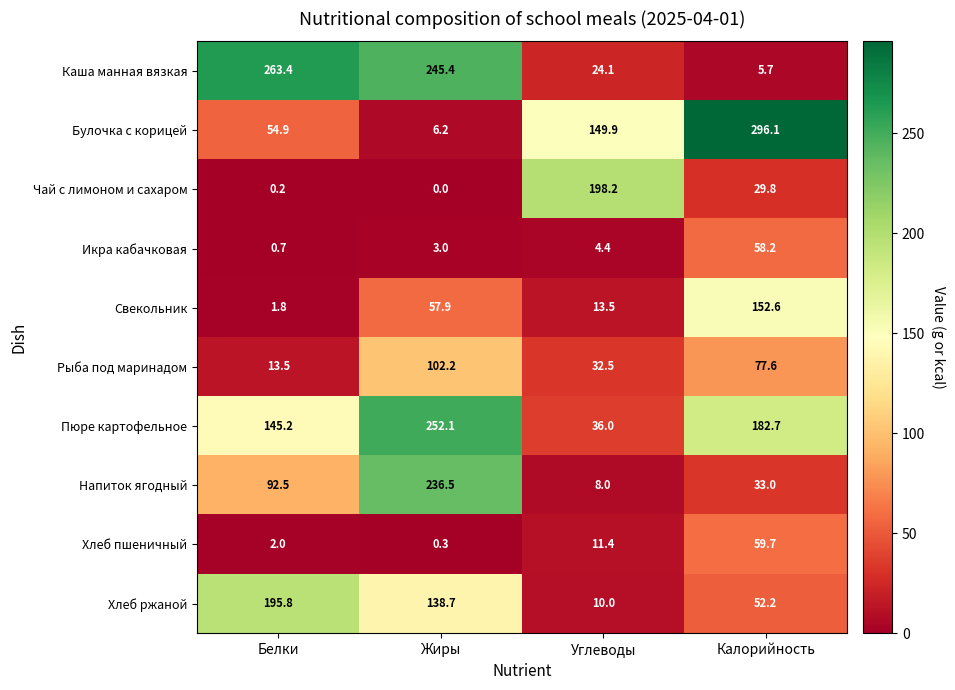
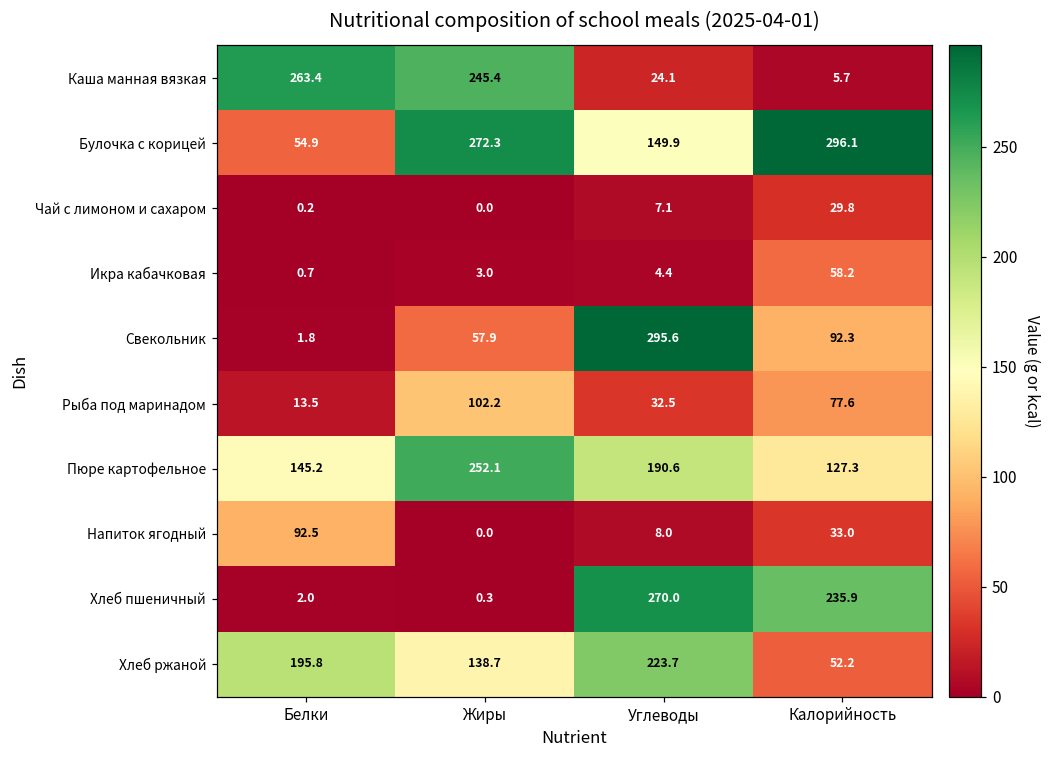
Булочка с корицей, Жиры: 6.2 -> 272.3
Чай с лимоном и сахаром, Углеводы: 198.2 -> 7.1
Свекольник, Углеводы: 13.5 -> 295.6
Свекольник, Калорийность: 152.6 -> 92.3
Пюре картофельное, Углеводы: 36.0 -> 190.6
Пюре картофельное, Калорийность: 182.7 -> 127.3
Напиток ягодный, Жиры: 236.5 -> 0.0
Хлеб пшеничный, Углеводы: 11.4 -> 270.0
Хлеб пшеничный, Калорийность: 59.7 -> 235.9
Хлеб ржаной, Углеводы: 10.0 -> 223.7
